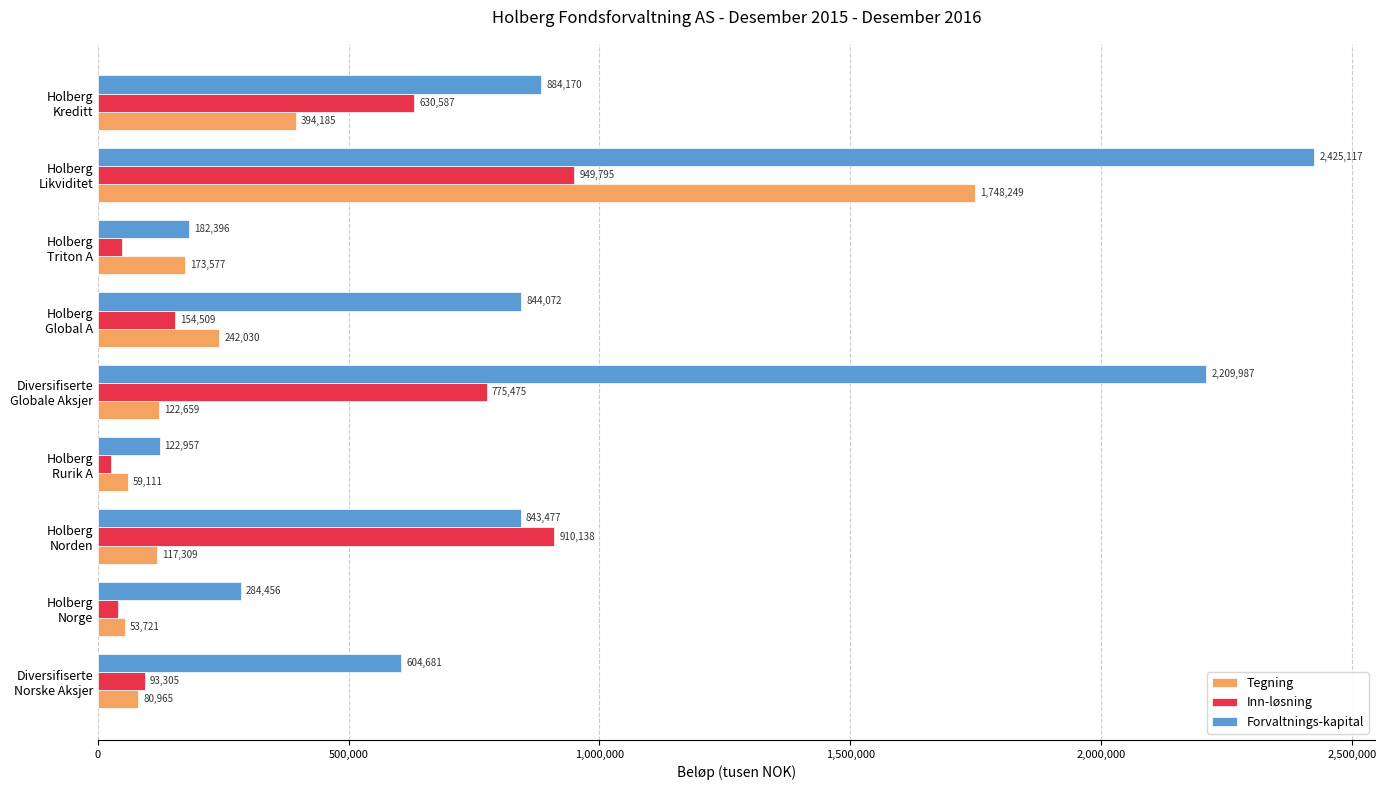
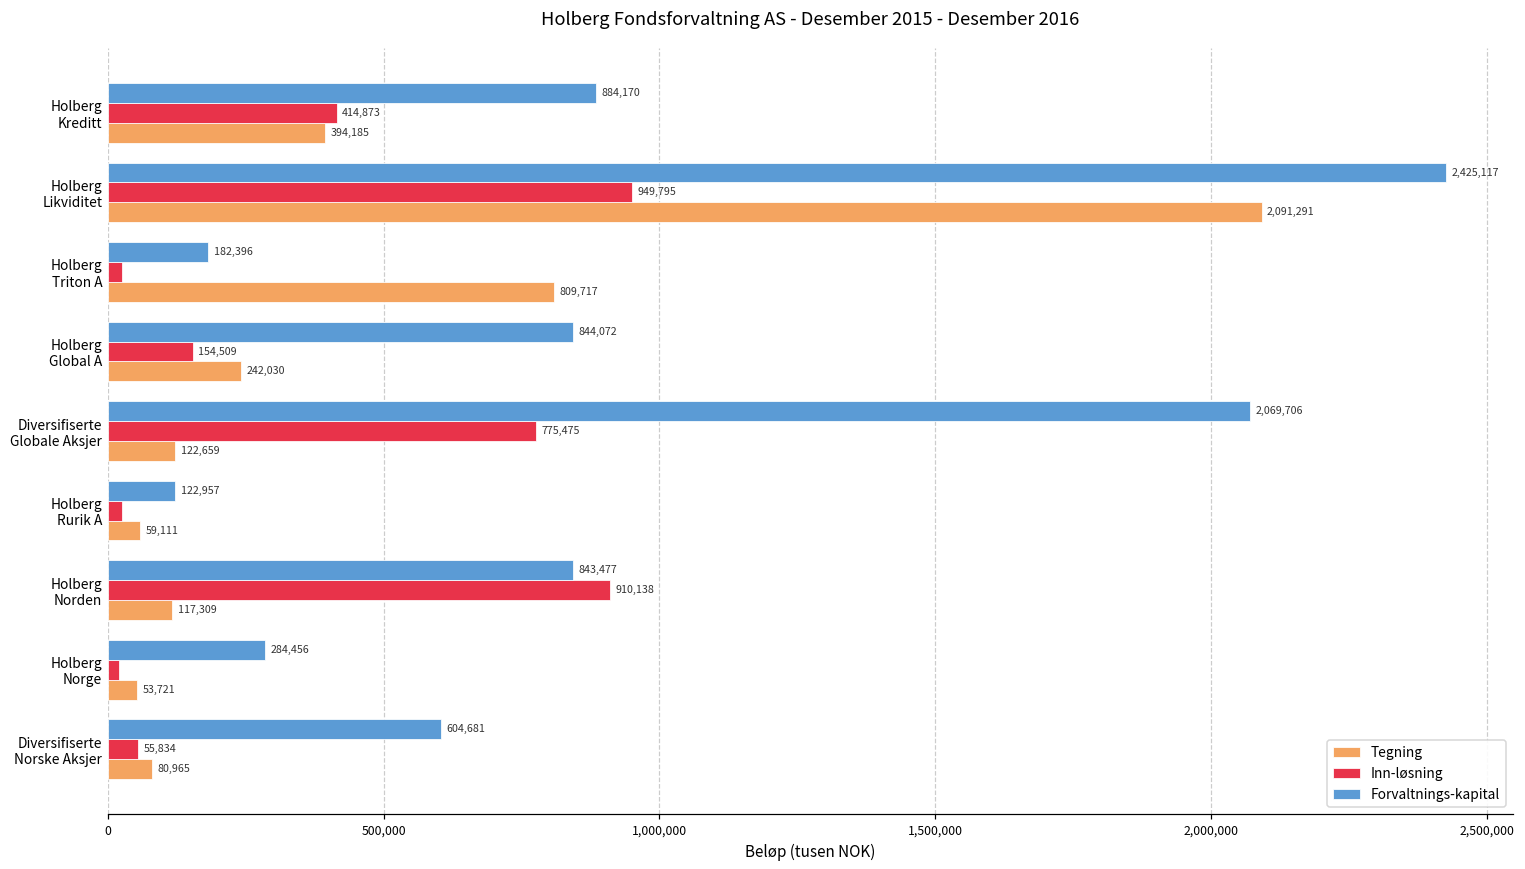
Inn-løsning, Holberg Kreditt: 630,587 -> 414,873
Tegning, Holberg Likviditet: 1,748,249 -> 2,091,291
Inn-løsning, Holberg Triton A: 50,000 -> 30,000
Tegning, Holberg Triton A: 173,577 -> 809,717
Forvaltnings-kapital, Diversifiserte Globale Aksjer: 2,209,987 -> 2,069,706
Inn-løsning, Holberg Norge: 40,000 -> 20,000
Inn-løsning, Diversifiserte Norske Aksjer: 93,305 -> 55,834
